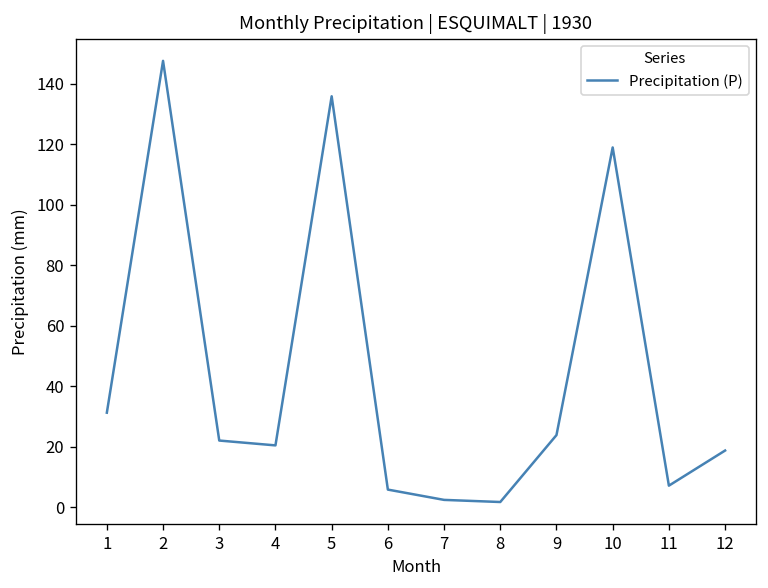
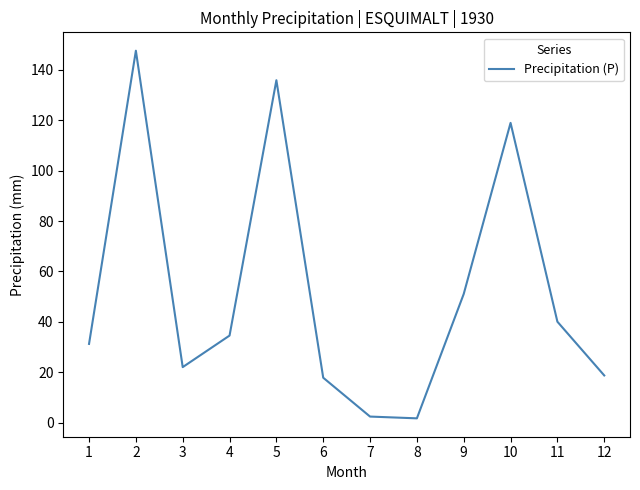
4: 21 -> 35
6: 6 -> 18
9: 24 -> 51
11: 7 -> 40
